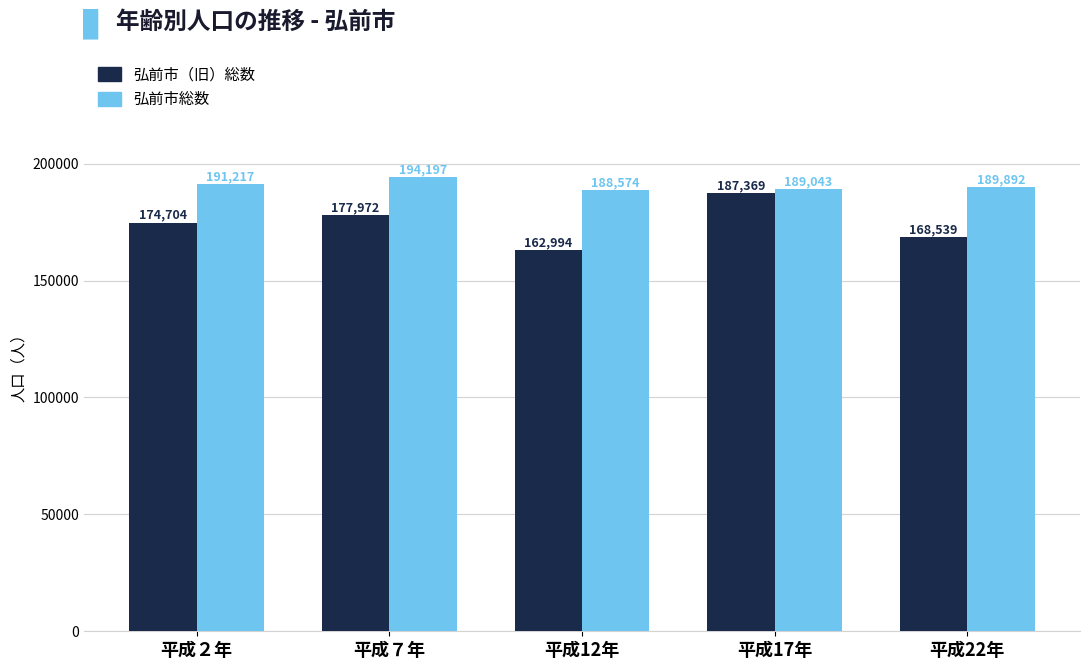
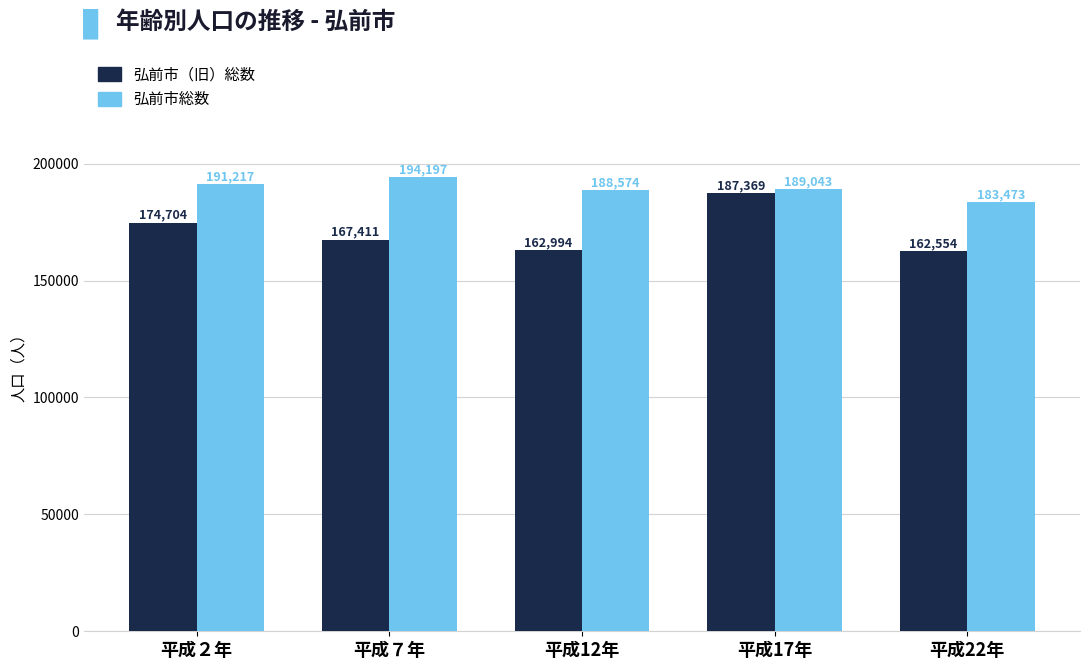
弘前市（旧）総数, 平成７年: 177,972 -> 167,411
弘前市（旧）総数, 平成22年: 168,539 -> 162,554
弘前市総数, 平成22年: 189,892 -> 183,473
